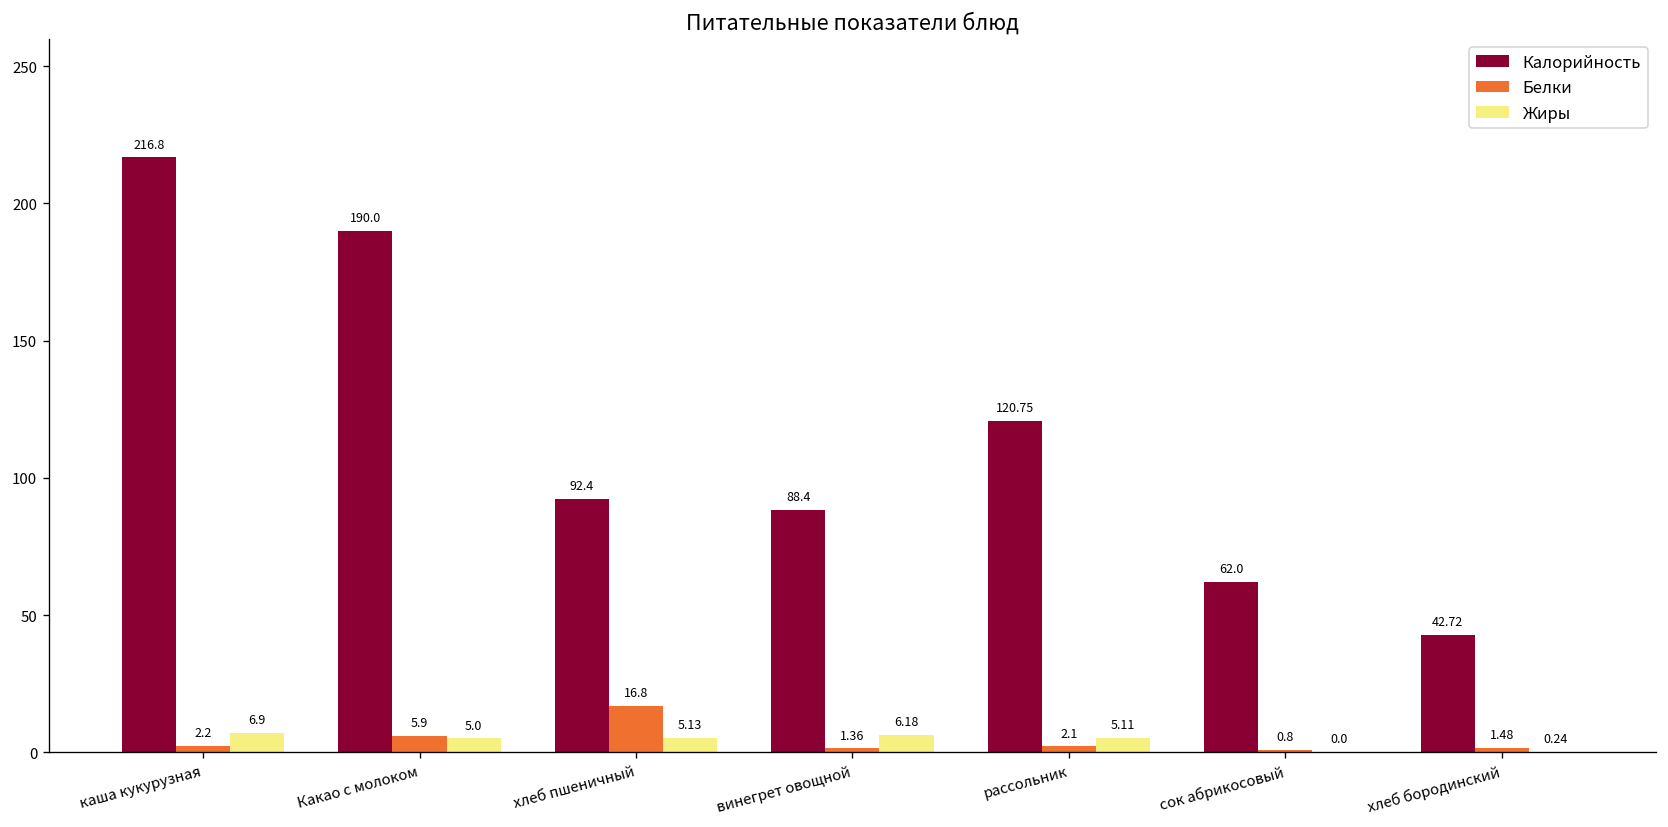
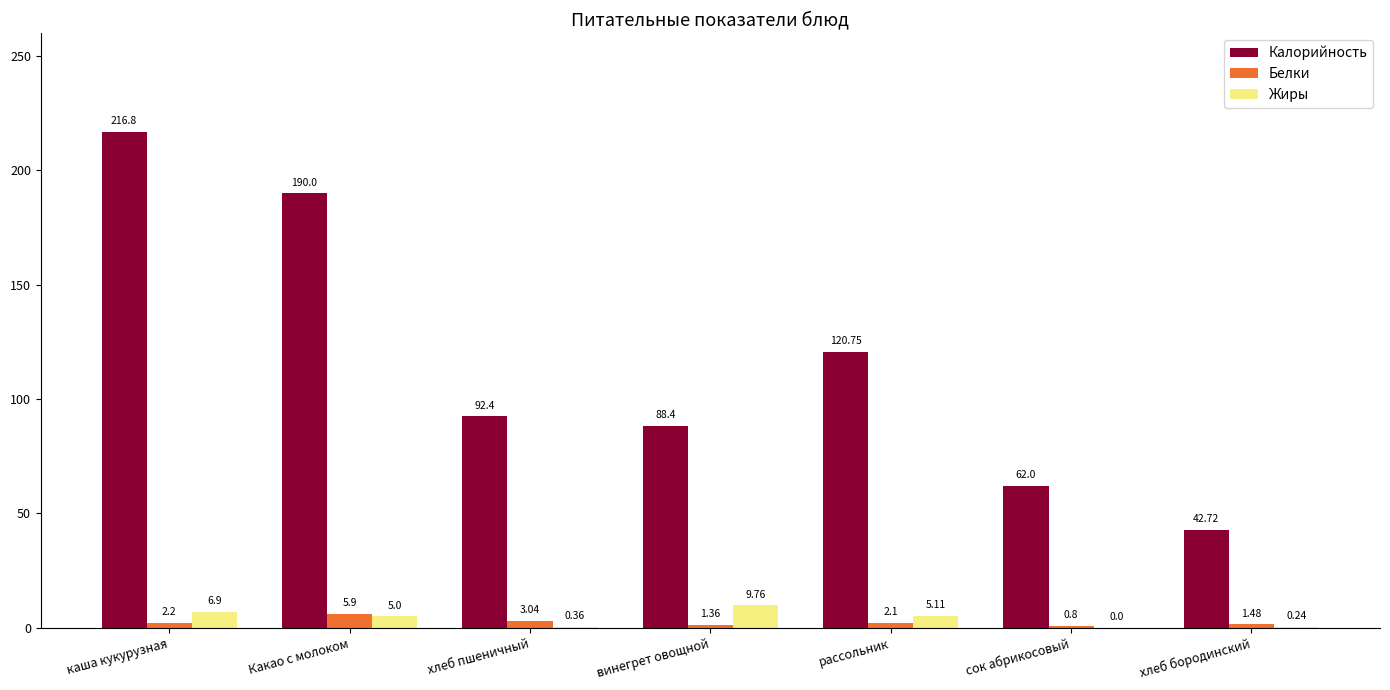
Белки, хлеб пшеничный: 16.8 -> 3.04
Жиры, хлеб пшеничный: 5.13 -> 0.36
Жиры, винегрет овощной: 6.18 -> 9.76
